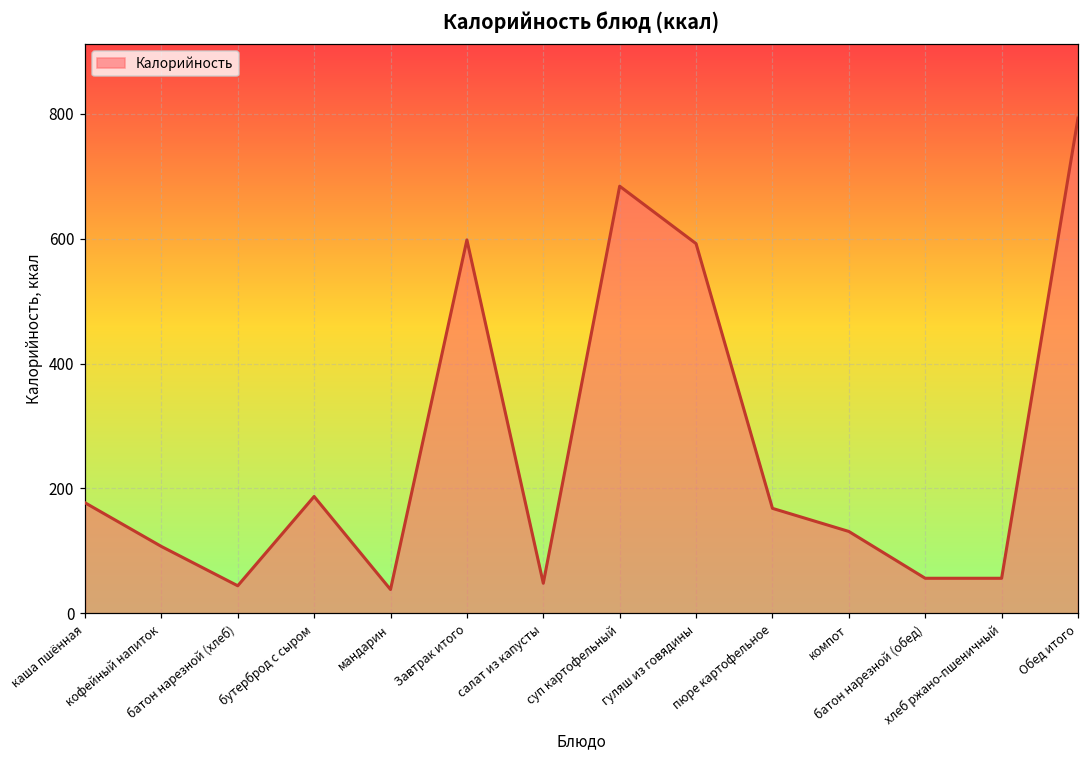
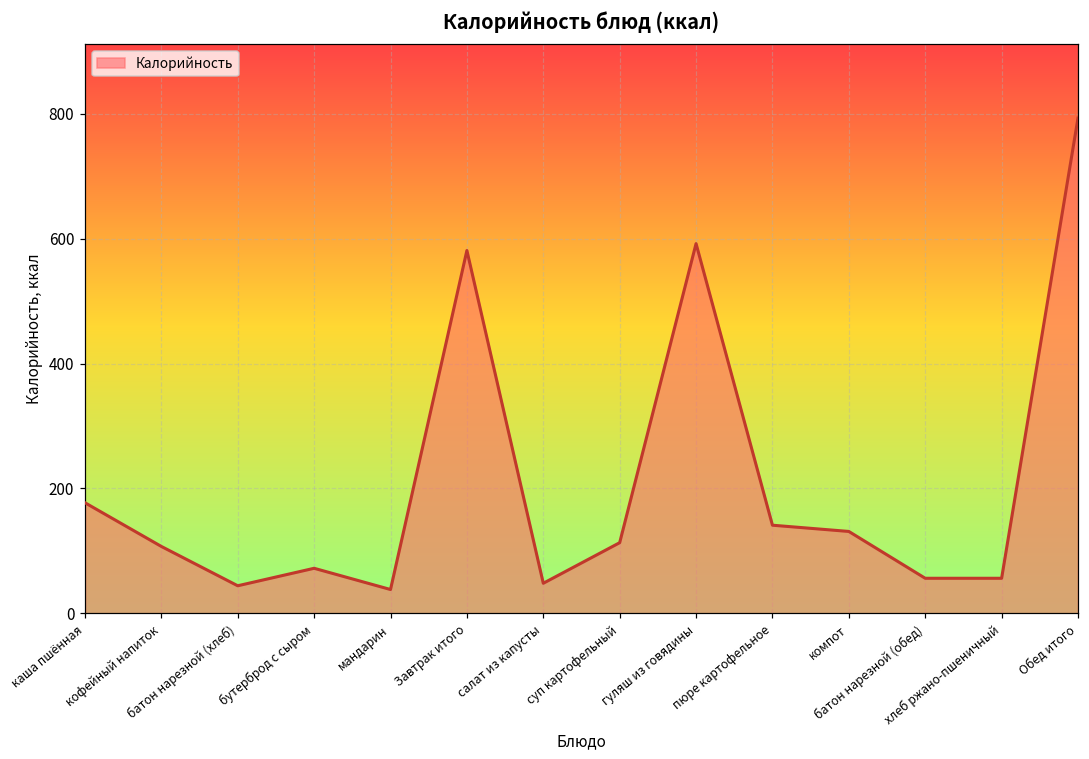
бутерброд с сыром: 190 -> 70
Завтрак итого: 600 -> 580
суп картофельный: 680 -> 110
пюре картофельное: 170 -> 140
